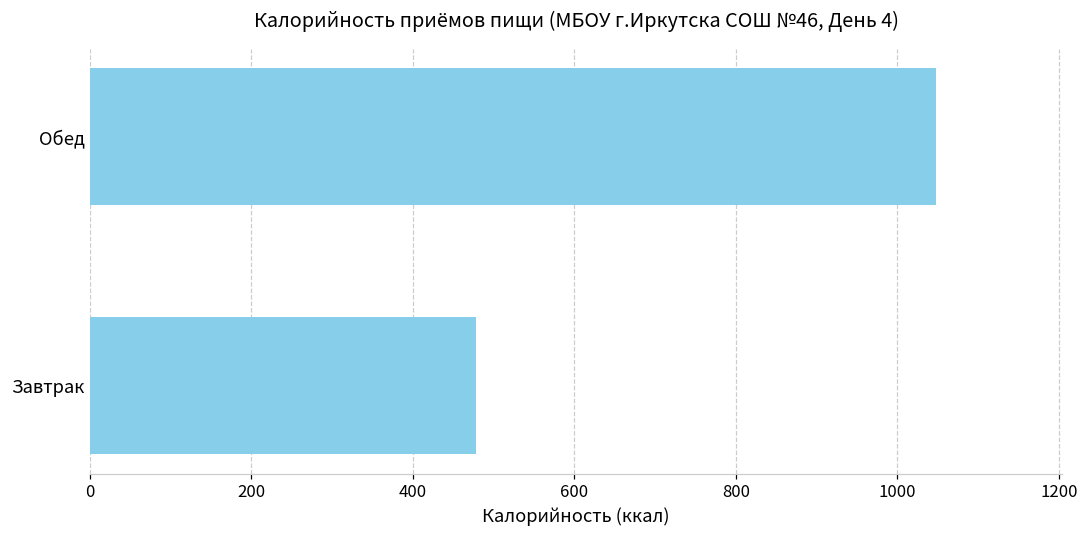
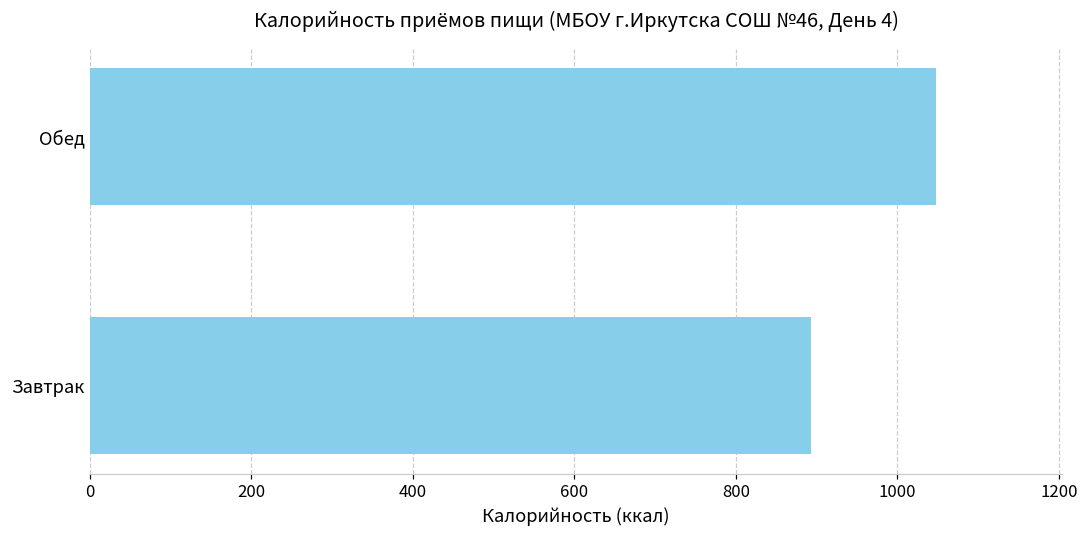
Завтрак: 480 -> 890
